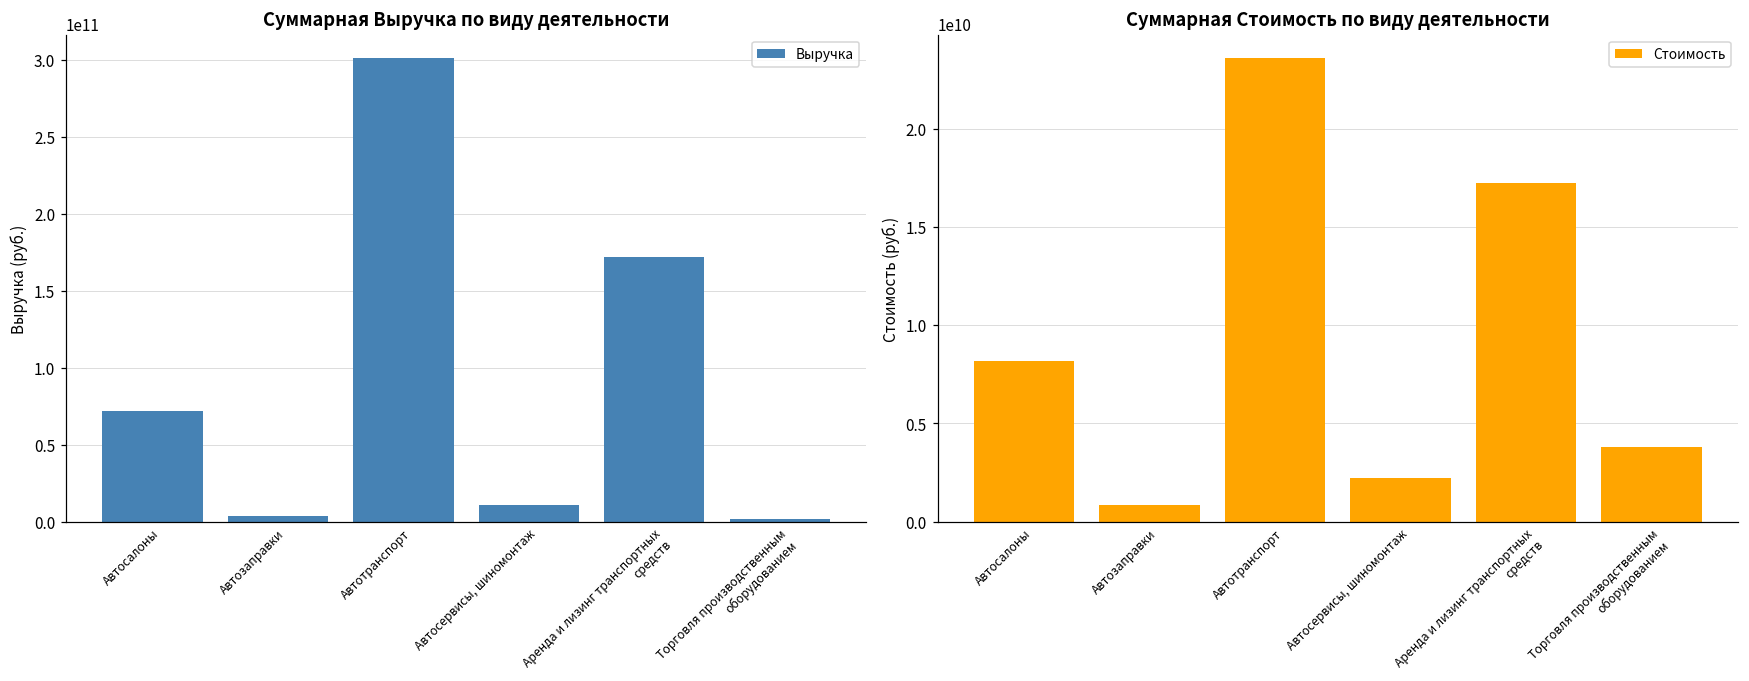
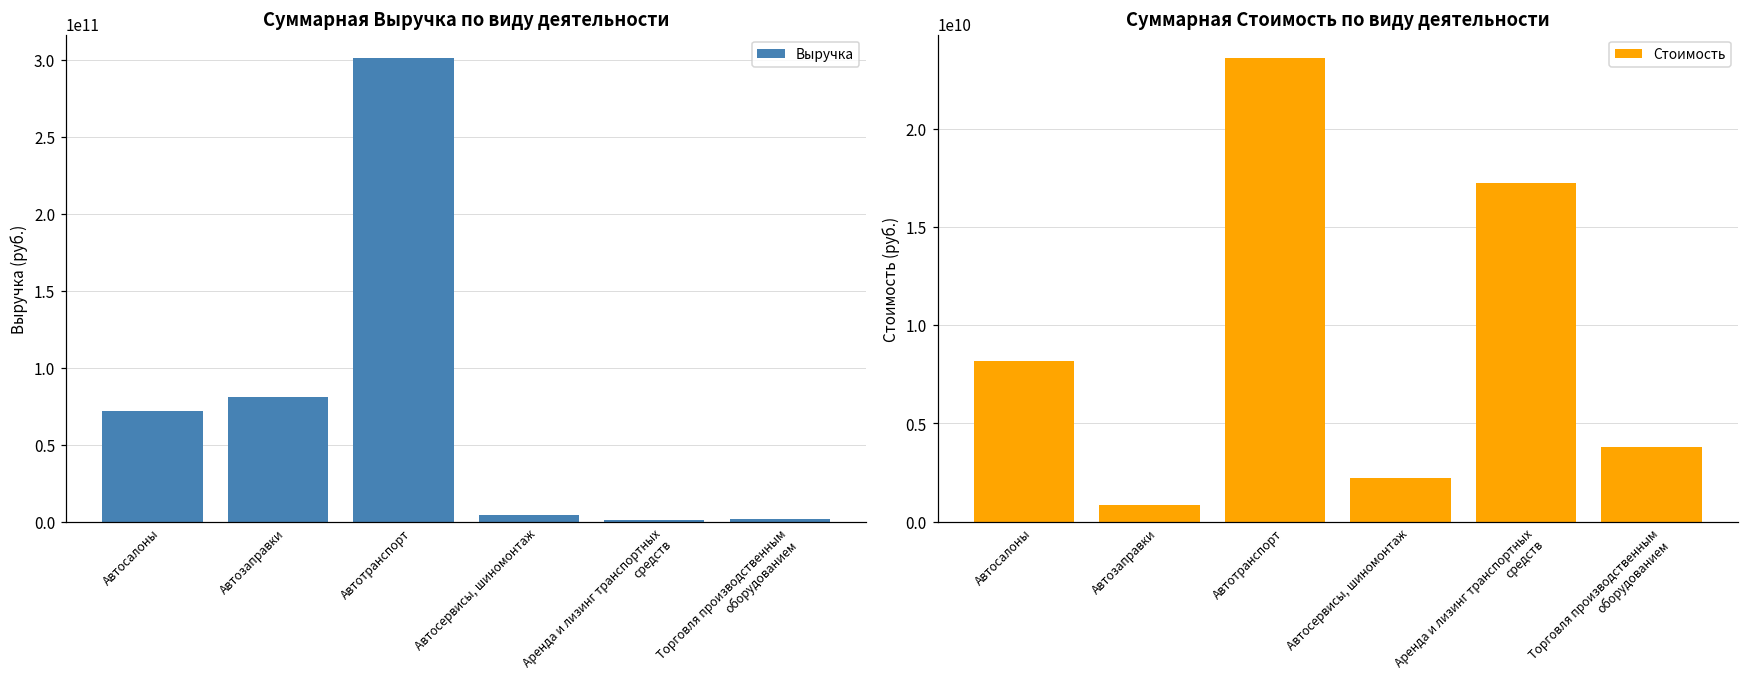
Суммарная Выручка по виду деятельности, Автозаправки: 4000000000 -> 81000000000
Суммарная Выручка по виду деятельности, Автосервисы, шиномонтаж: 11000000000 -> 4000000000
Суммарная Выручка по виду деятельности, Аренда и лизинг транспортных средств: 172000000000 -> 1000000000
